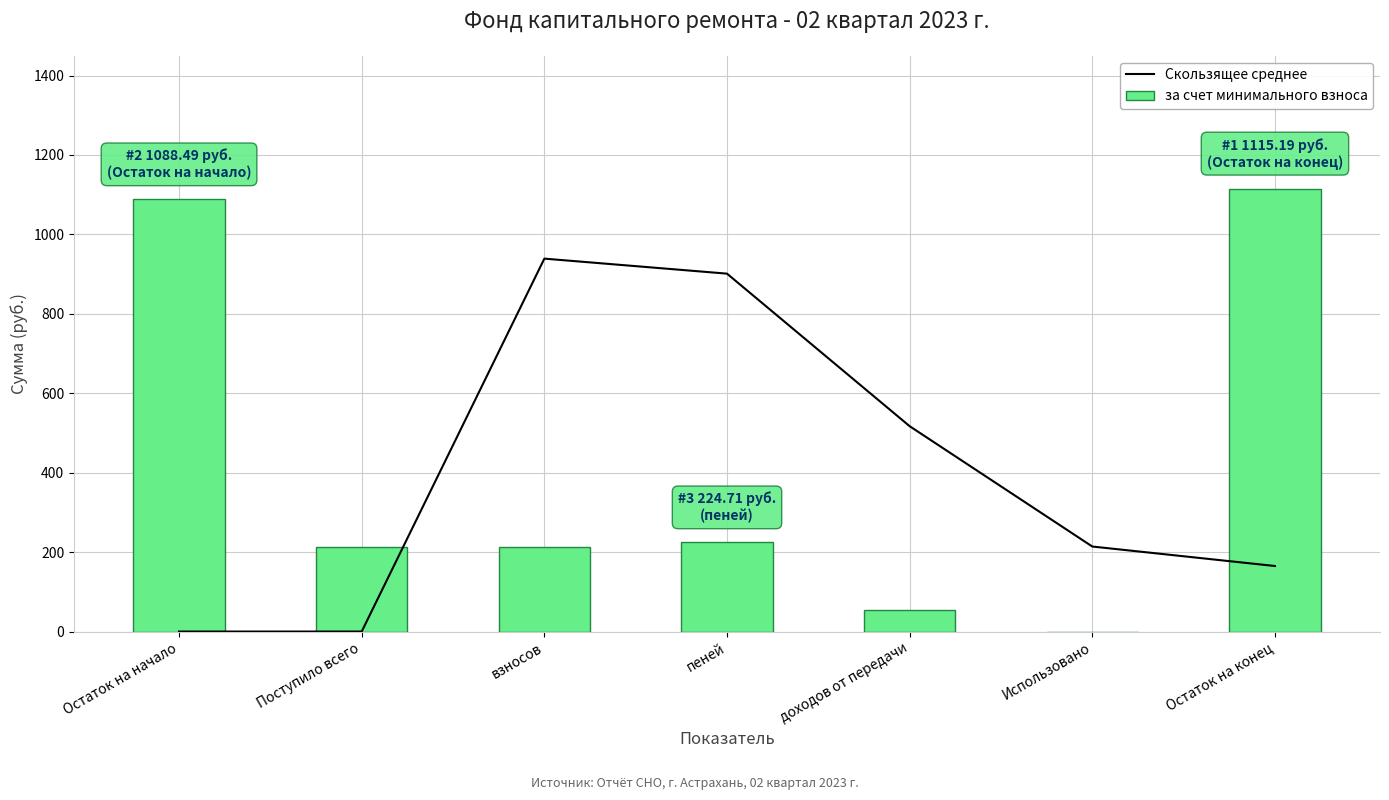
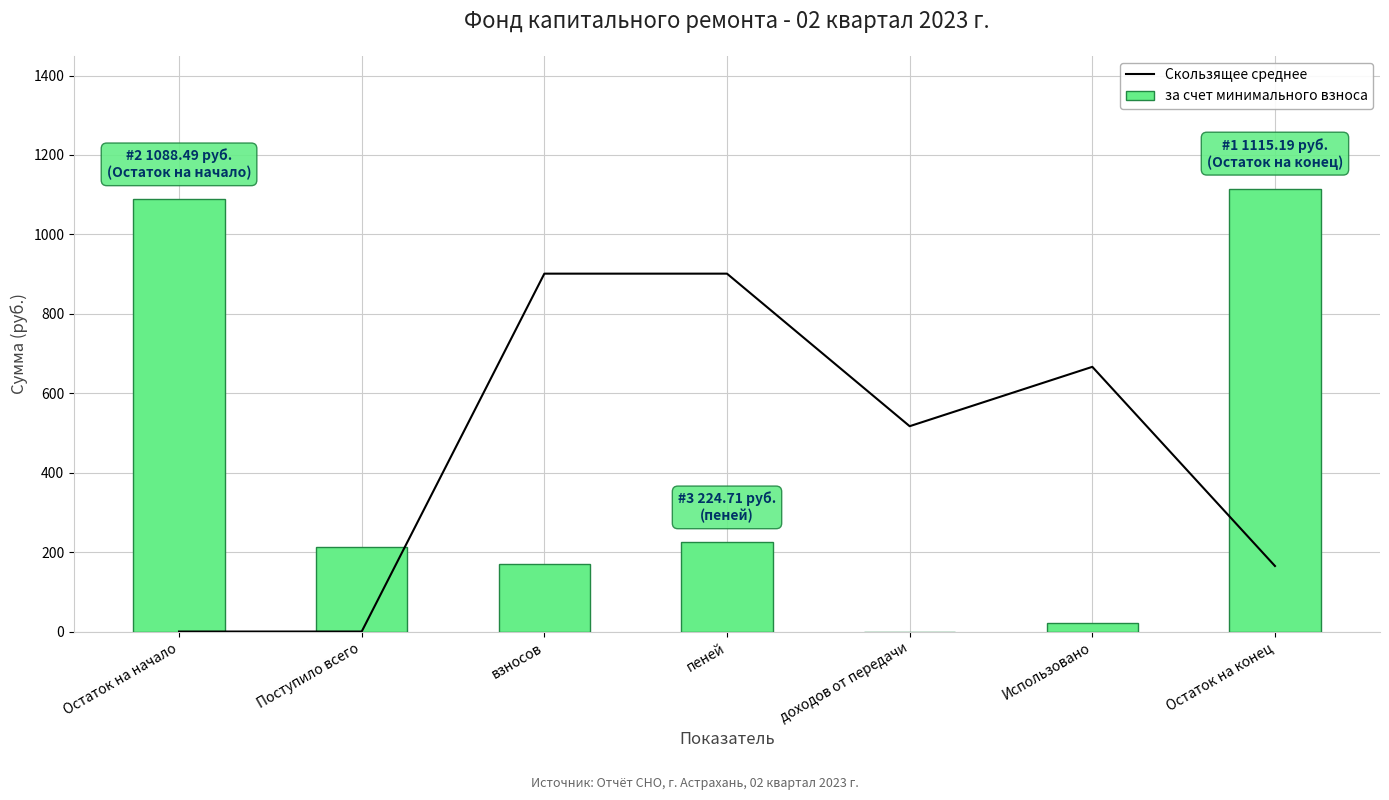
Скользящее среднее, взносов: 940 -> 900
за счет минимального взноса, взносов: 210 -> 170
за счет минимального взноса, доходов от передачи: 50 -> 0
Скользящее среднее, Использовано: 210 -> 670
за счет минимального взноса, Использовано: 0 -> 20
